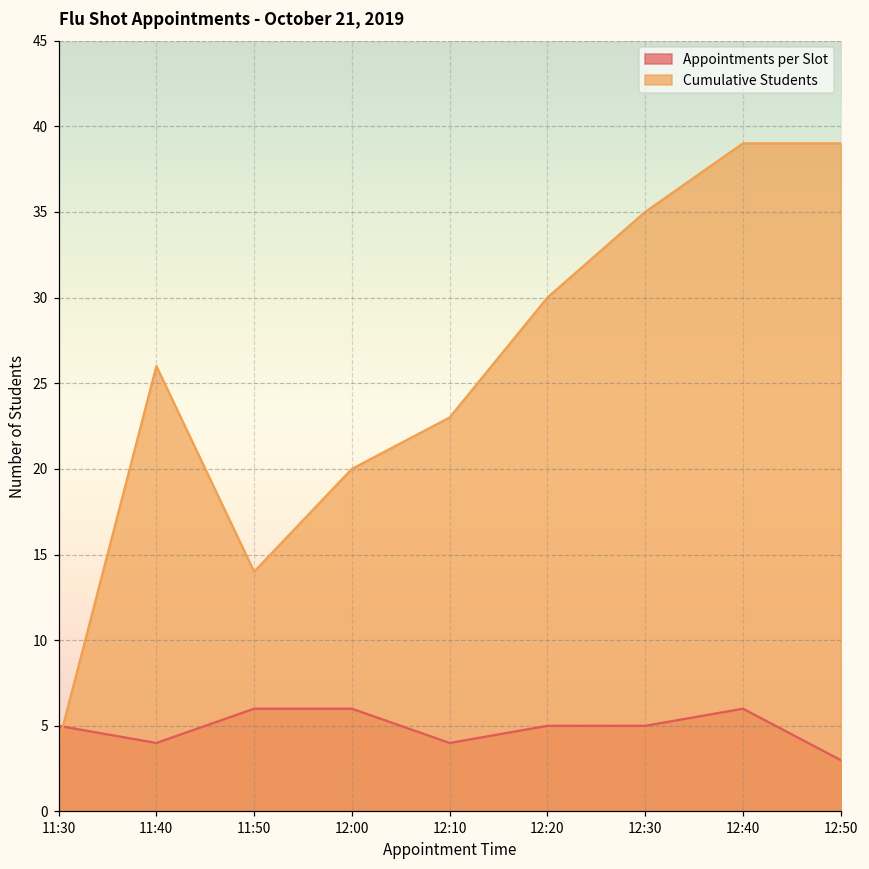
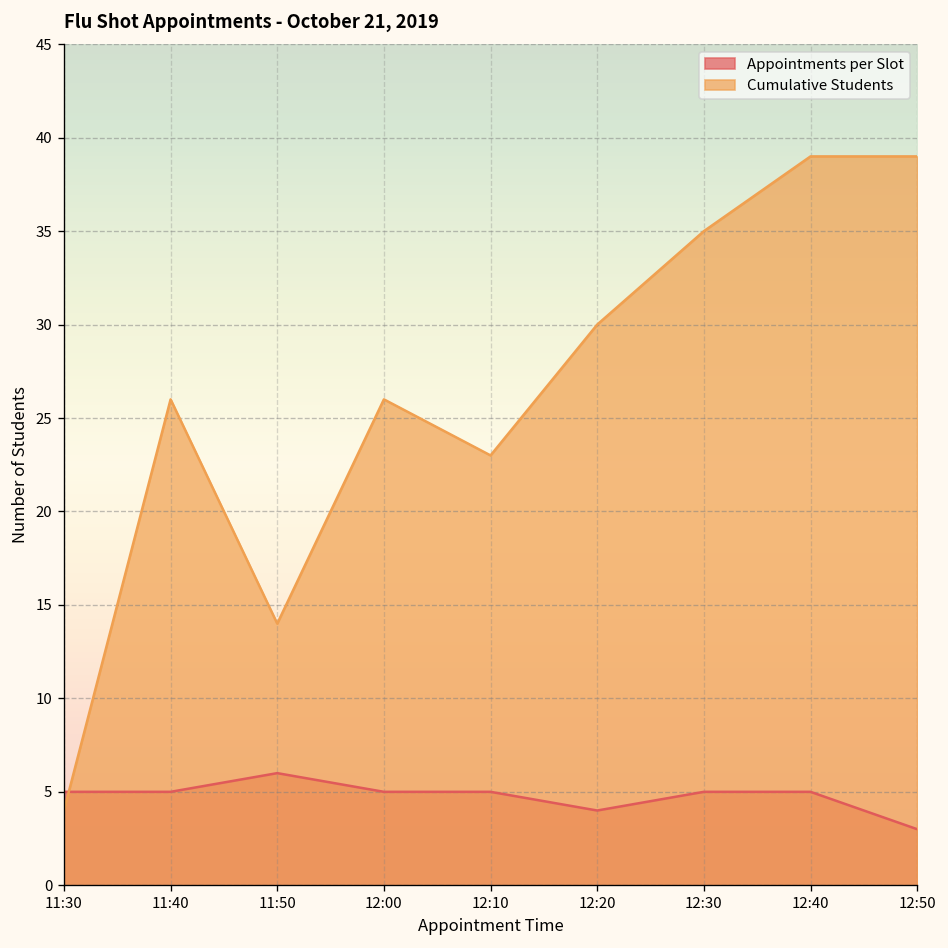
Appointments per Slot, 11:40: 4 -> 5
Appointments per Slot, 12:00: 6 -> 5
Cumulative Students, 12:00: 20 -> 26
Appointments per Slot, 12:10: 4 -> 5
Appointments per Slot, 12:20: 5 -> 4
Appointments per Slot, 12:40: 6 -> 5
